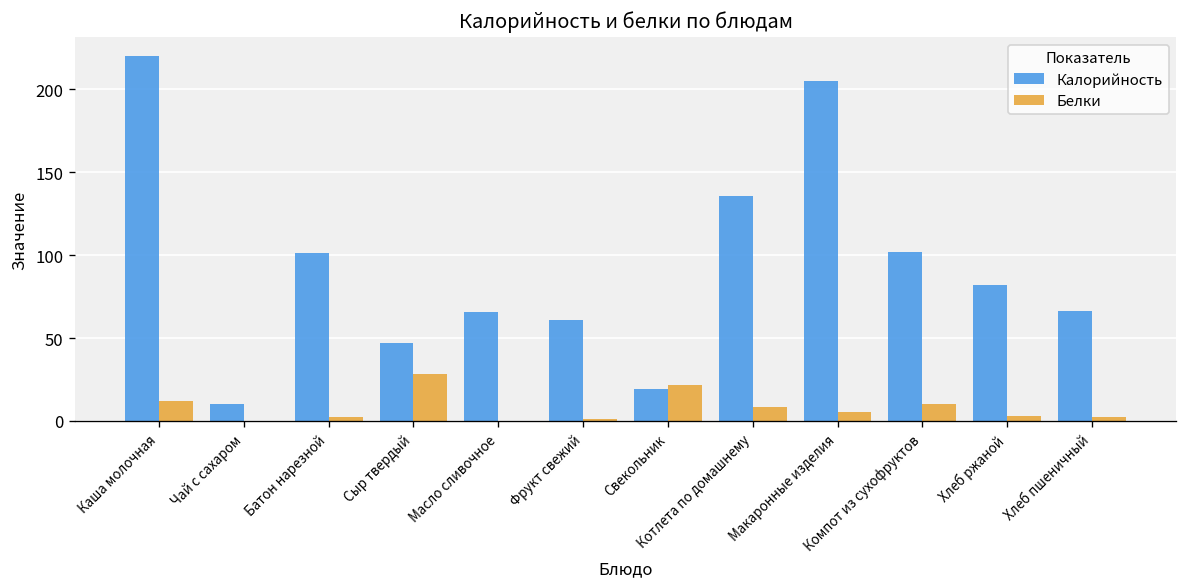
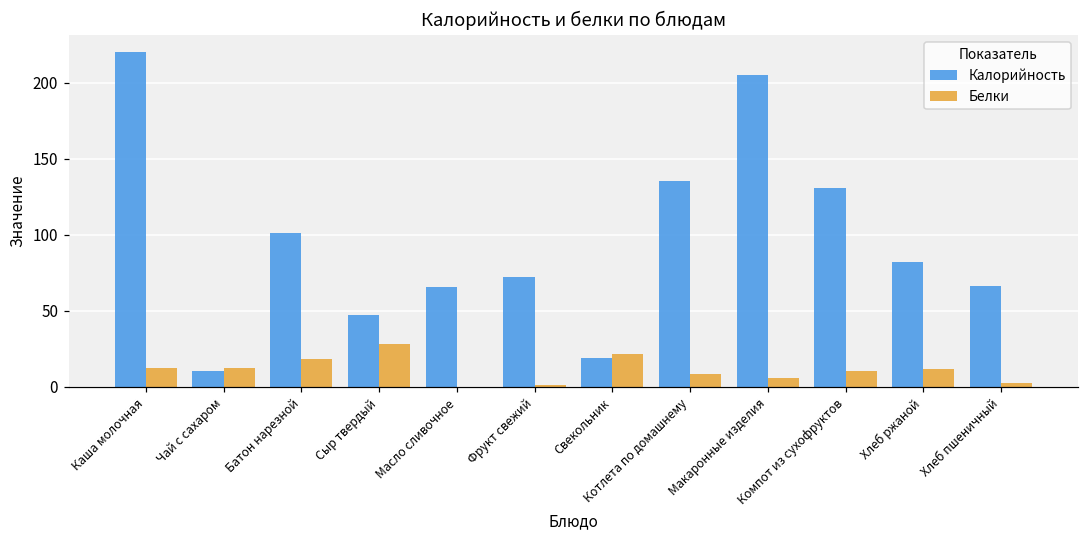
Белки, Чай с сахаром: 0 -> 13
Белки, Батон нарезной: 3 -> 19
Калорийность, Фрукт свежий: 61 -> 72
Калорийность, Компот из сухофруктов: 102 -> 131
Белки, Хлеб ржаной: 3 -> 12
